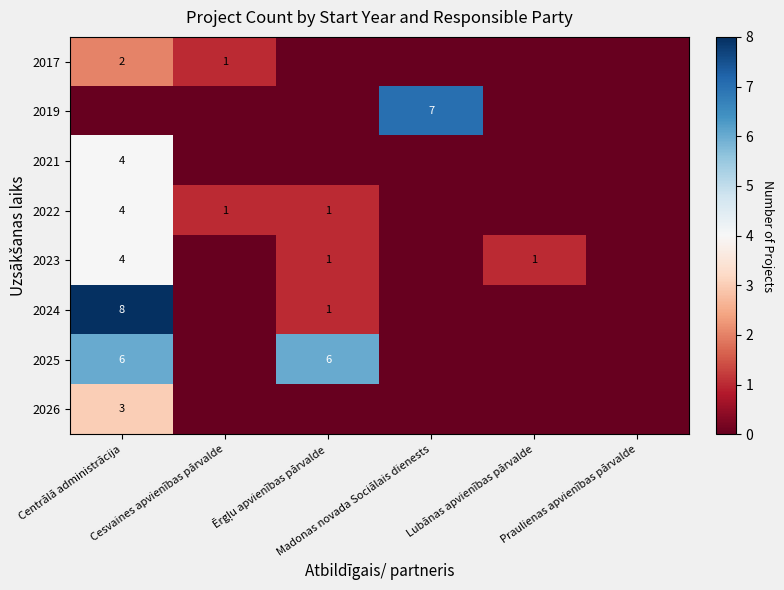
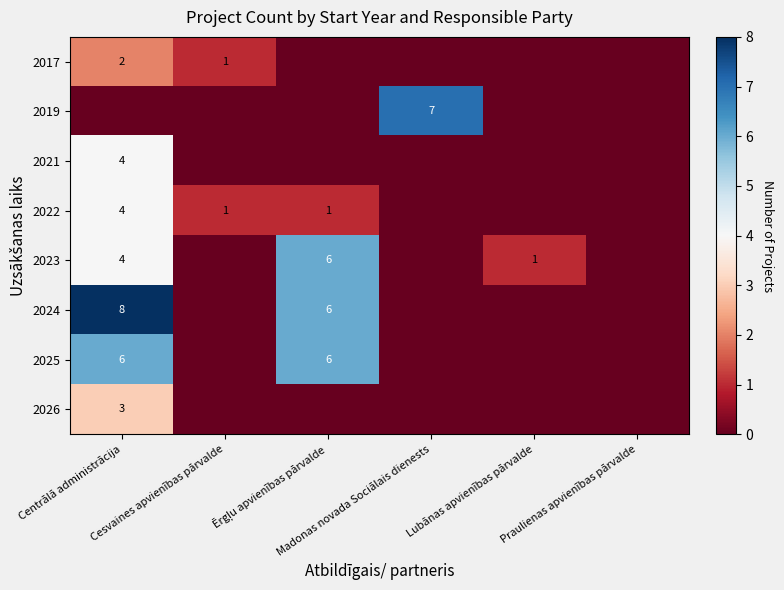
2023, Ērgļu apvienības pārvalde: 1 -> 6
2024, Ērgļu apvienības pārvalde: 1 -> 6
